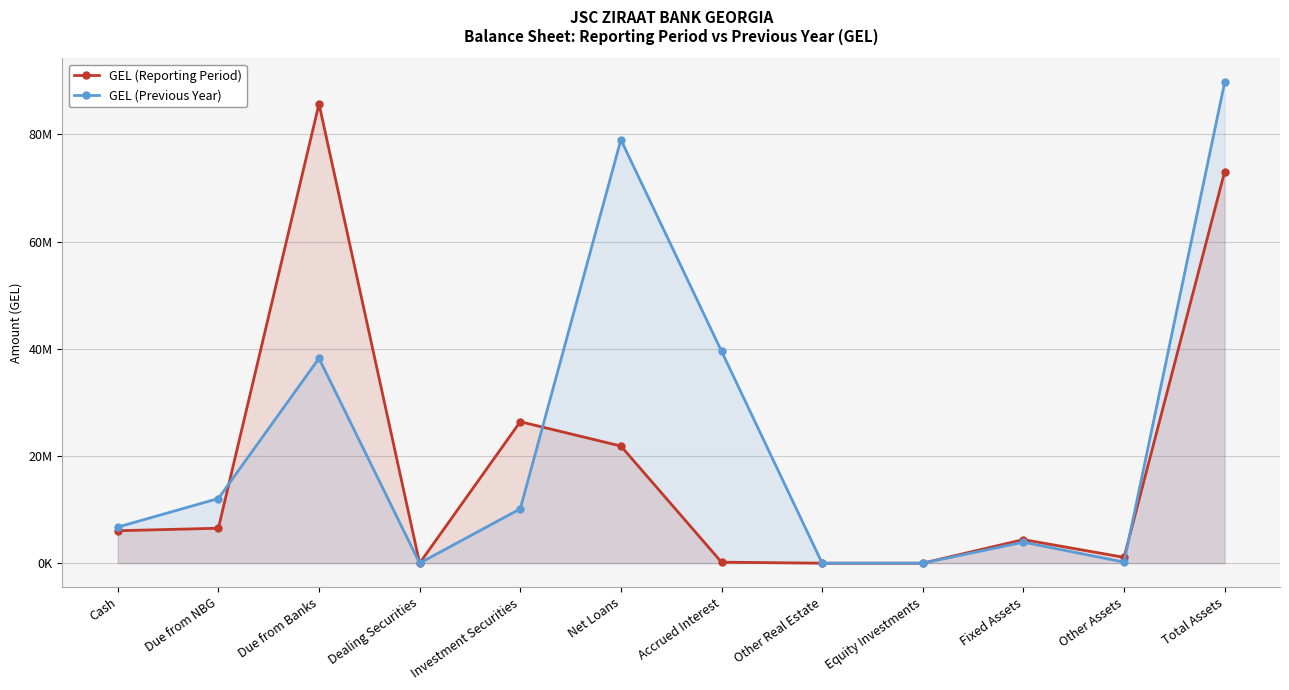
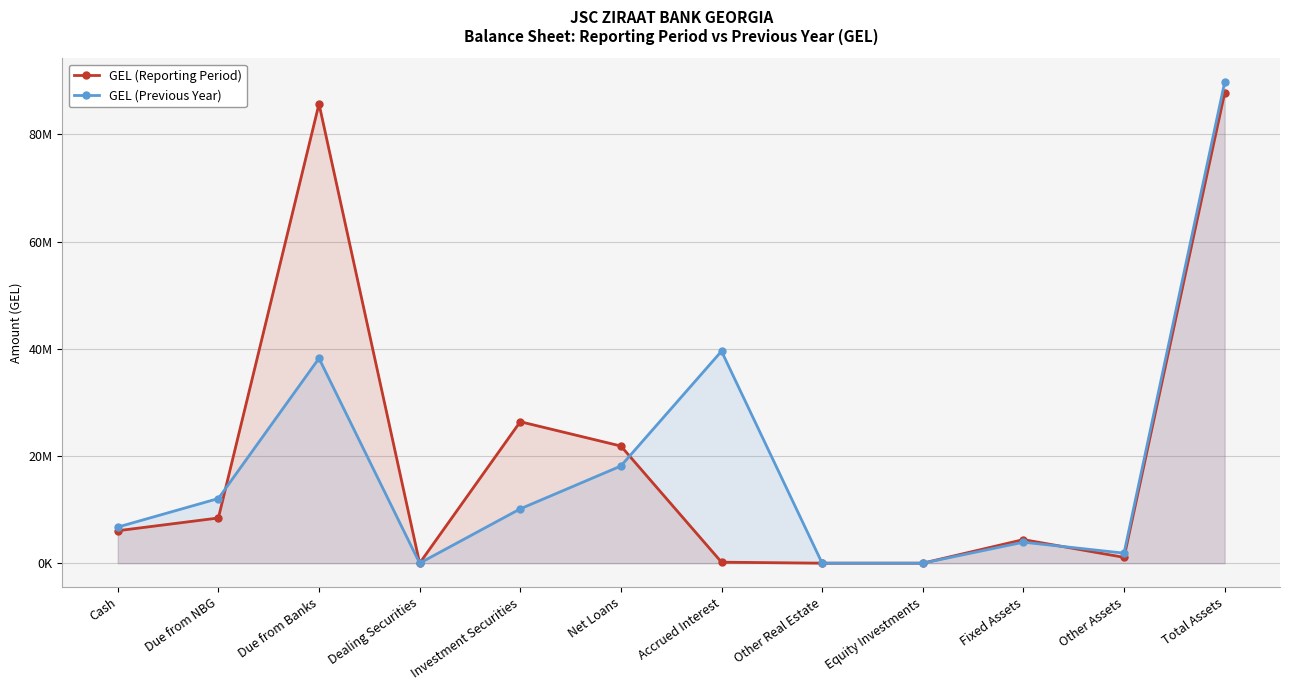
GEL (Reporting Period), Due from NBG: 7000000 -> 8000000
GEL (Previous Year), Net Loans: 79000000 -> 18000000
GEL (Previous Year), Other Assets: 0 -> 2000000
GEL (Reporting Period), Total Assets: 73000000 -> 88000000
